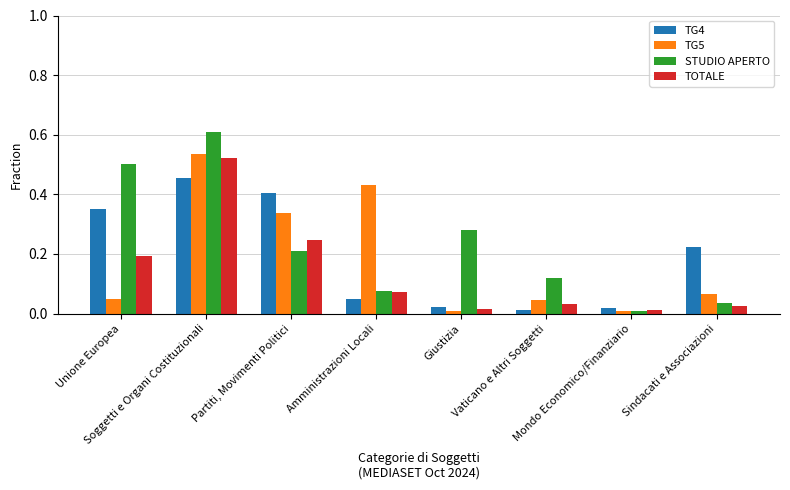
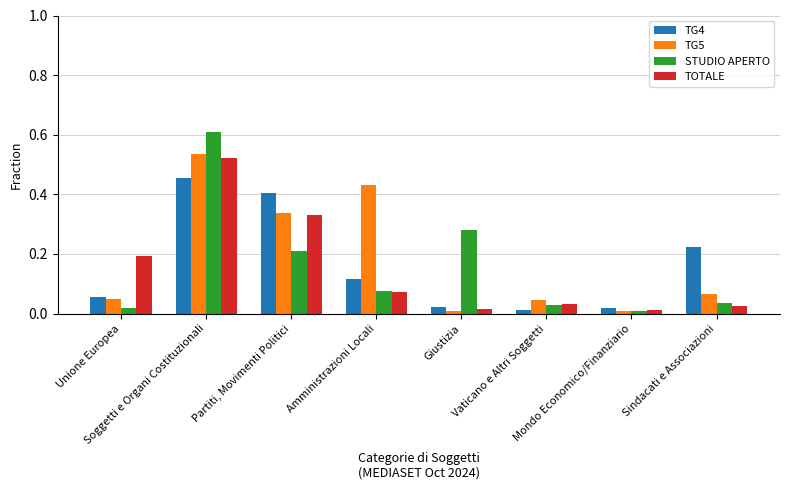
TG4, Unione Europea: 0.35 -> 0.06
STUDIO APERTO, Unione Europea: 0.50 -> 0.02
TOTALE, Partiti, Movimenti Politici: 0.25 -> 0.33
TG4, Amministrazioni Locali: 0.05 -> 0.12
STUDIO APERTO, Vaticano e Altri Soggetti: 0.12 -> 0.03
